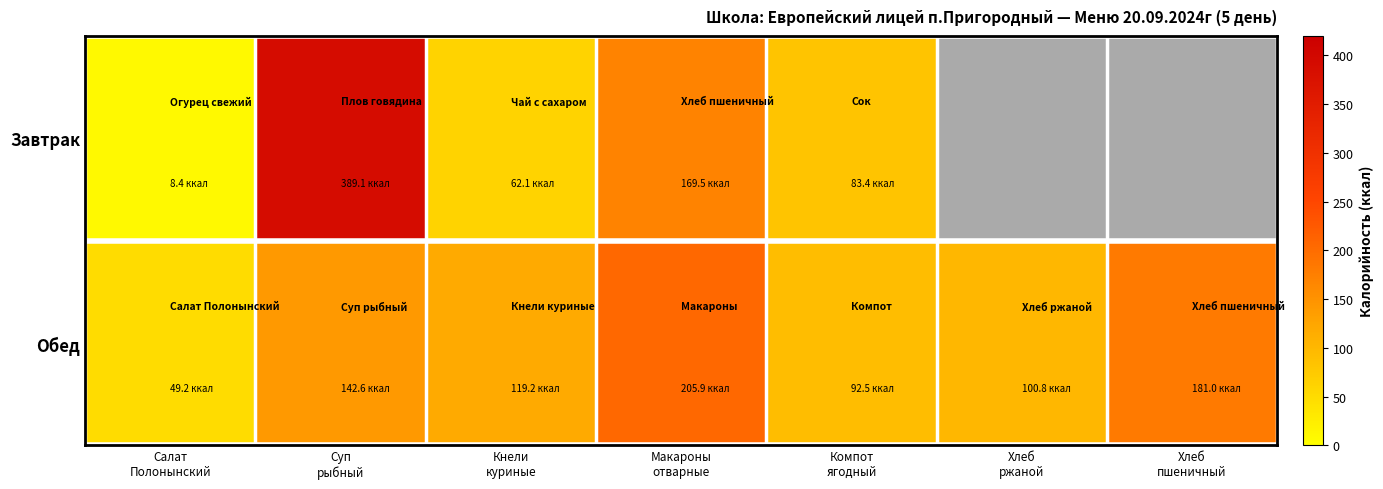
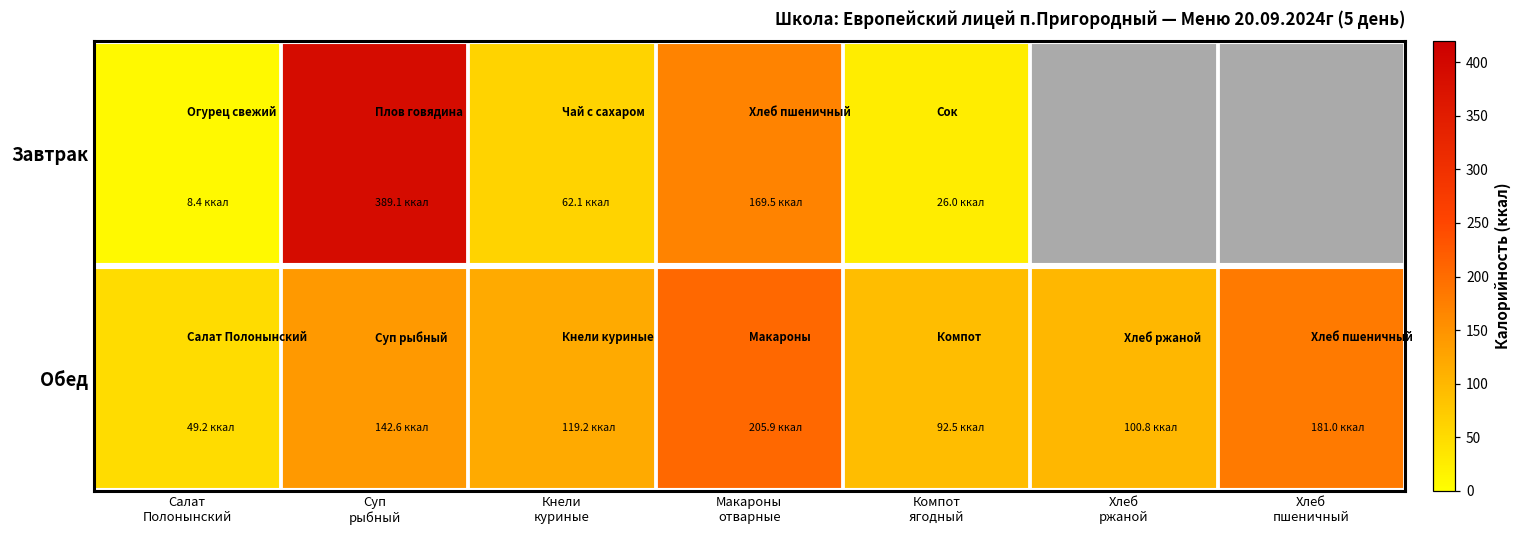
Завтрак, Компот ягодный: 83.4 -> 26.0
